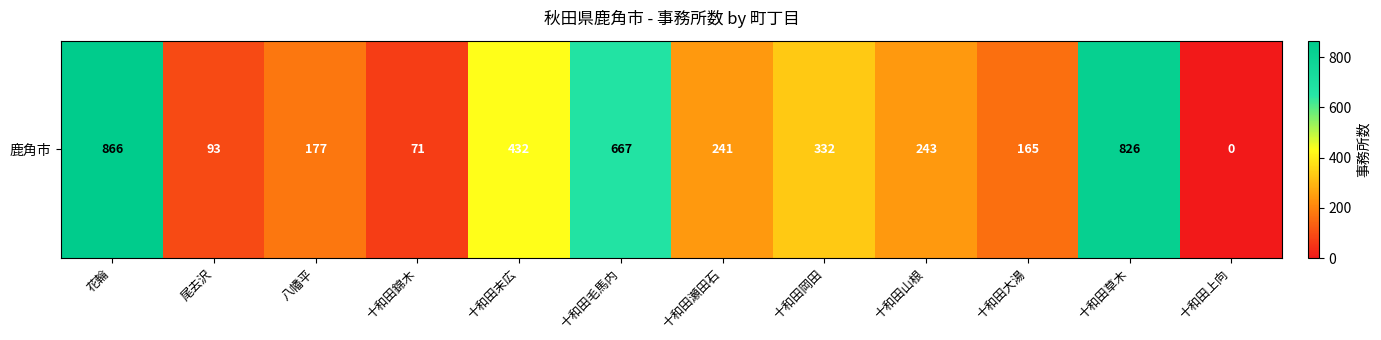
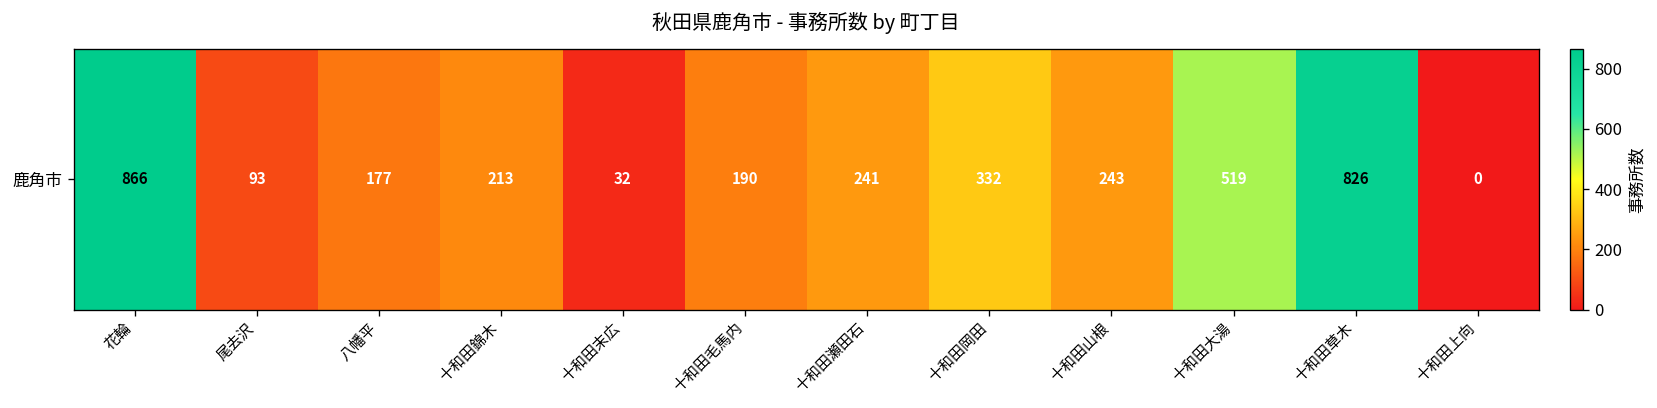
鹿角市, 十和田錦木: 71 -> 213
鹿角市, 十和田末広: 432 -> 32
鹿角市, 十和田毛馬内: 667 -> 190
鹿角市, 十和田大湯: 165 -> 519
